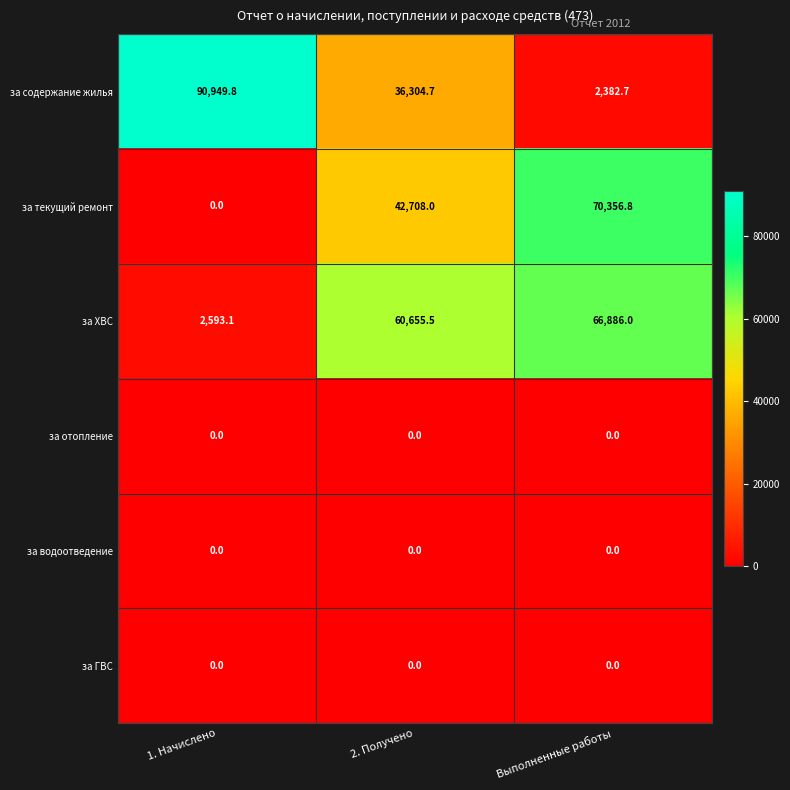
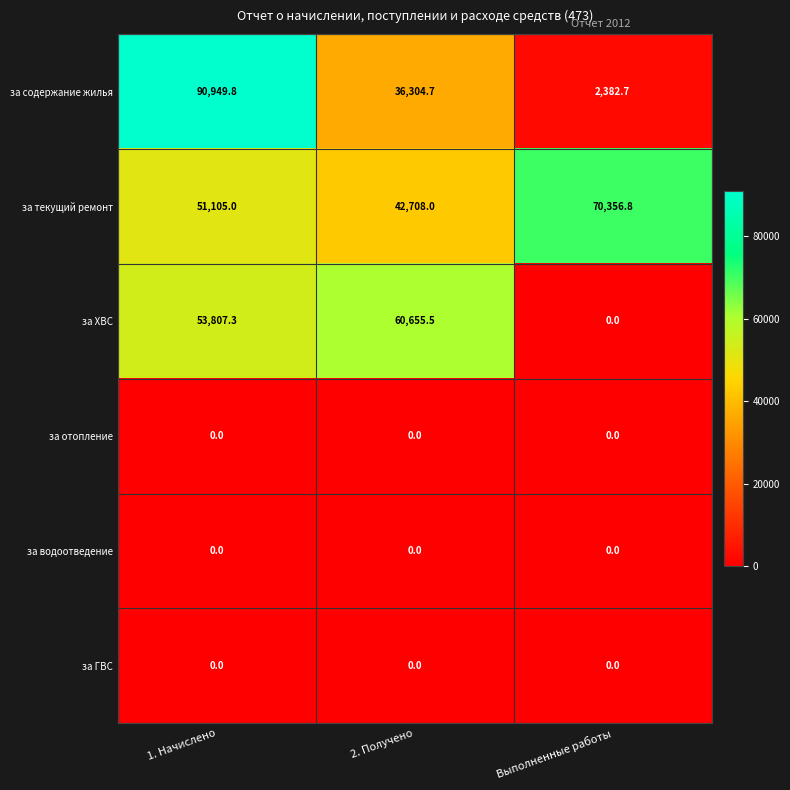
за текущий ремонт, 1. Начислено: 0.0 -> 51,105.0
за ХВС, 1. Начислено: 2,593.1 -> 53,807.3
за ХВС, Выполненные работы: 66,886.0 -> 0.0
